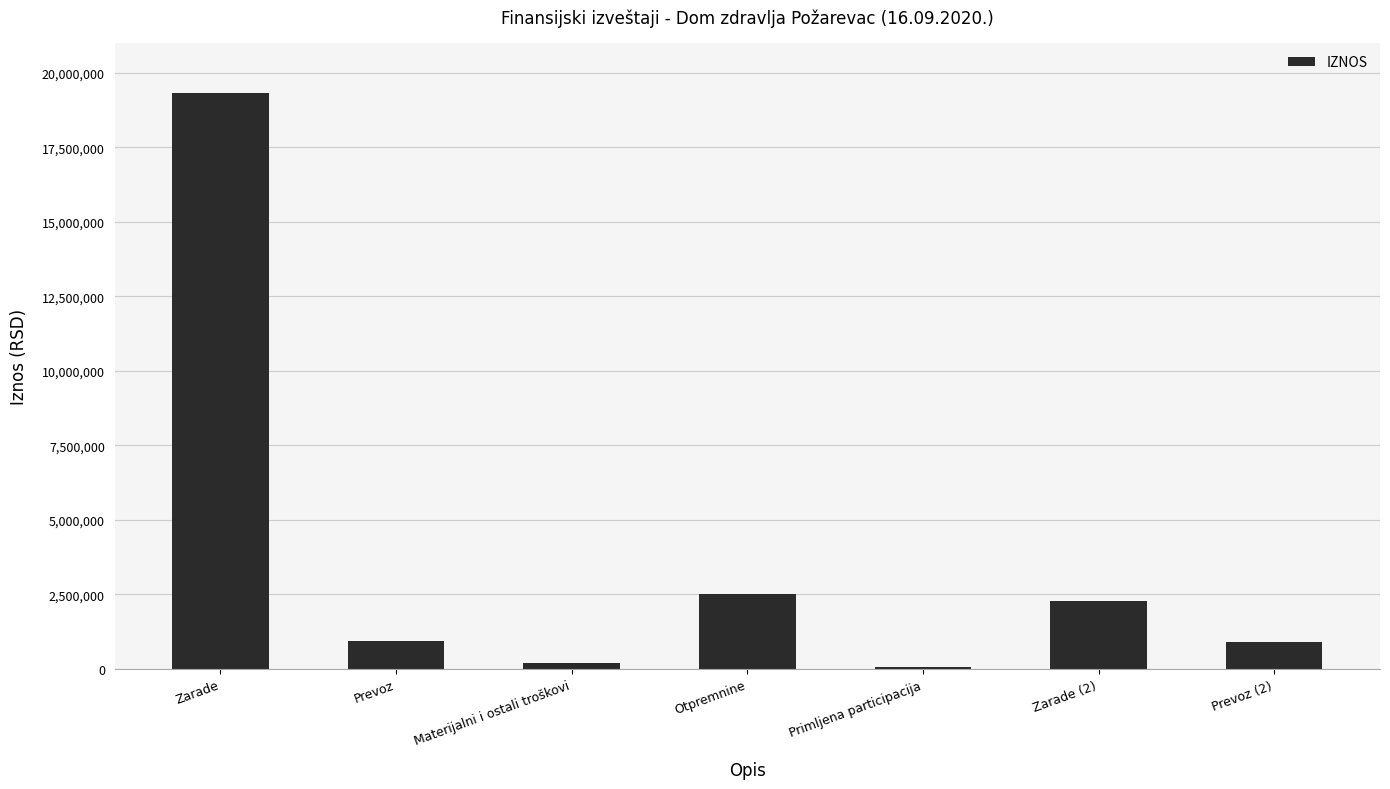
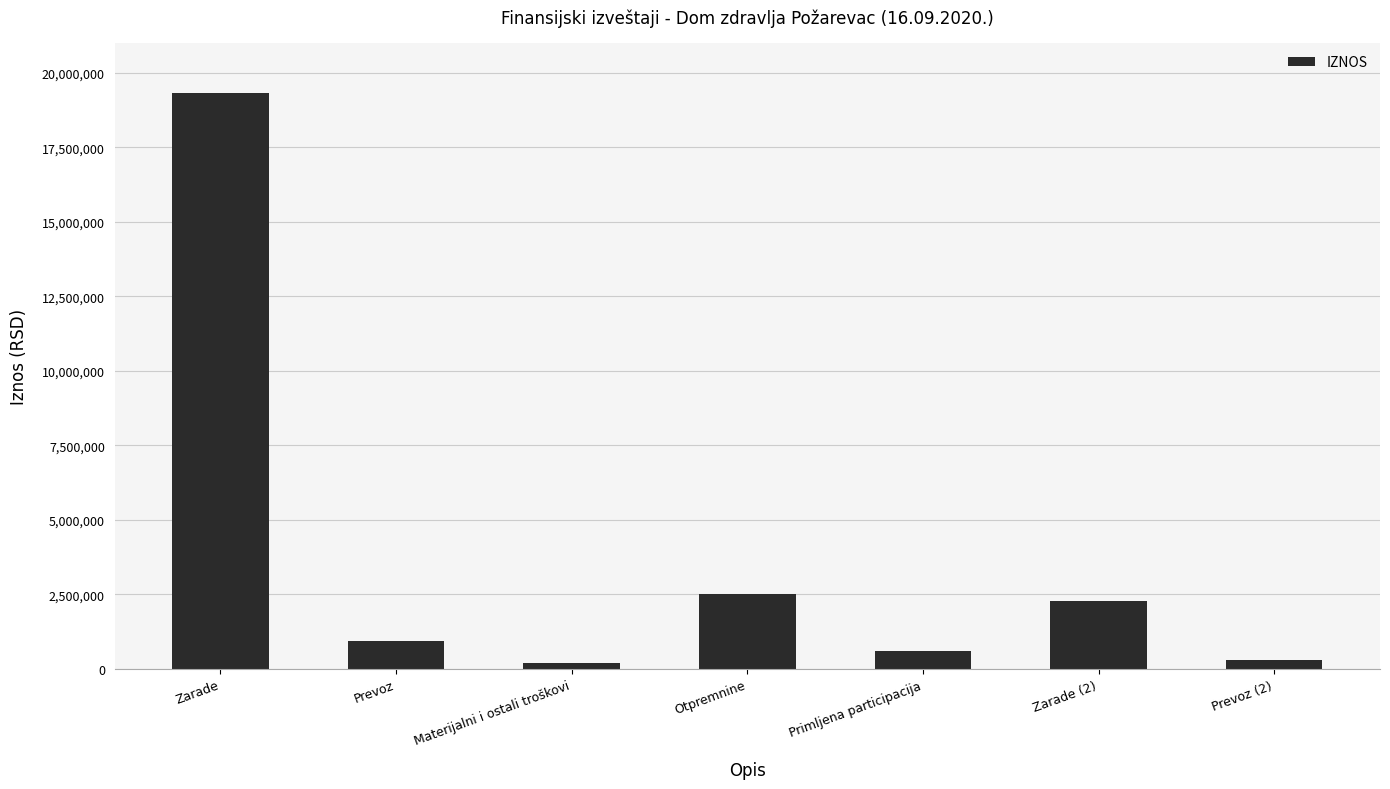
Primljena participacija: 100,000 -> 600,000
Prevoz (2): 900,000 -> 300,000
